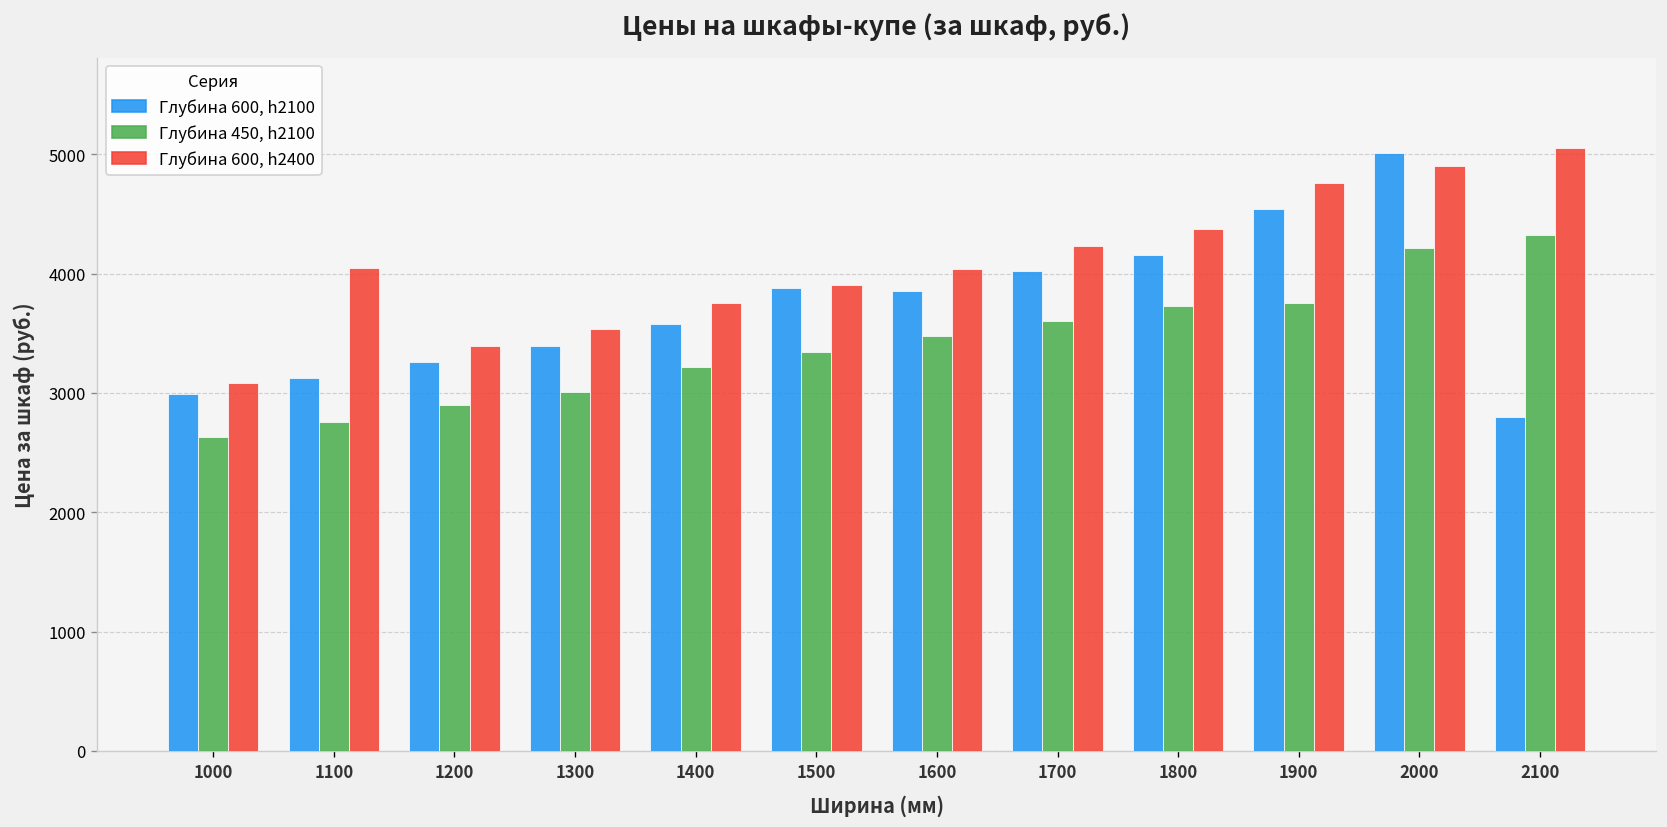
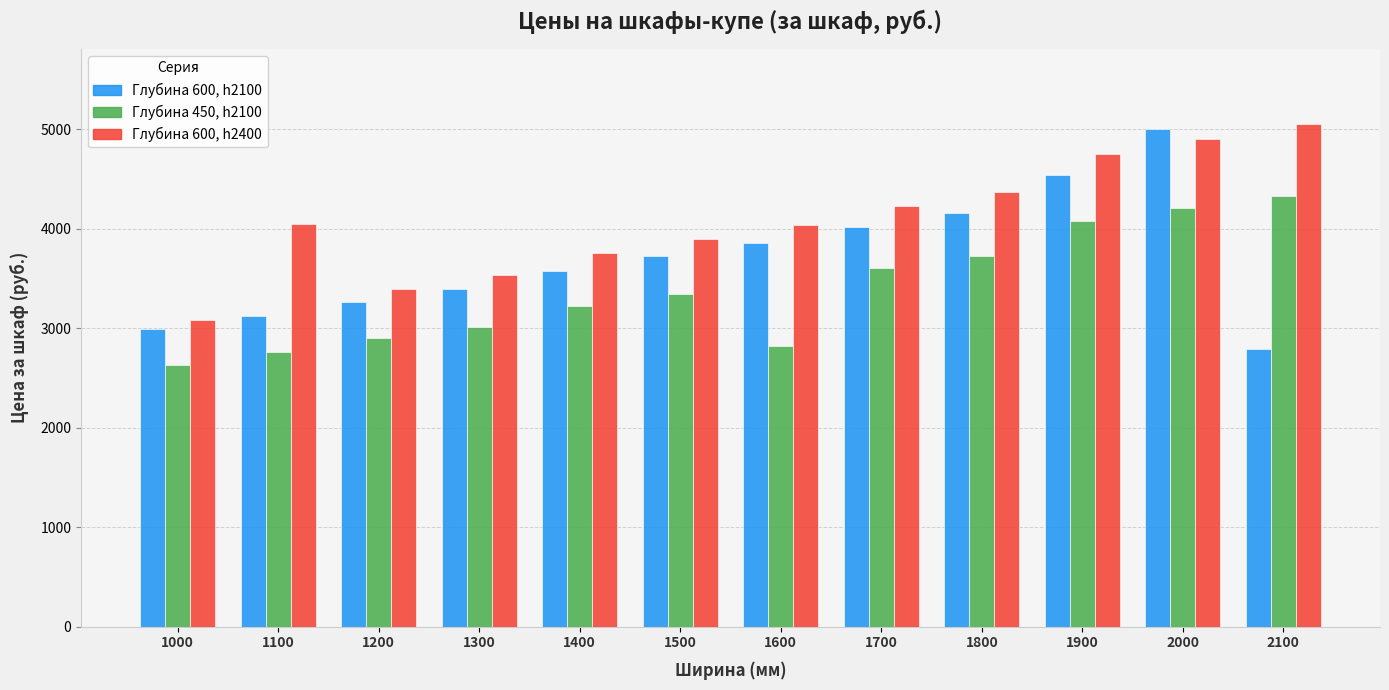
Глубина 600, h2100, 1500: 3900 -> 3700
Глубина 450, h2100, 1600: 3500 -> 2800
Глубина 450, h2100, 1900: 3800 -> 4100
